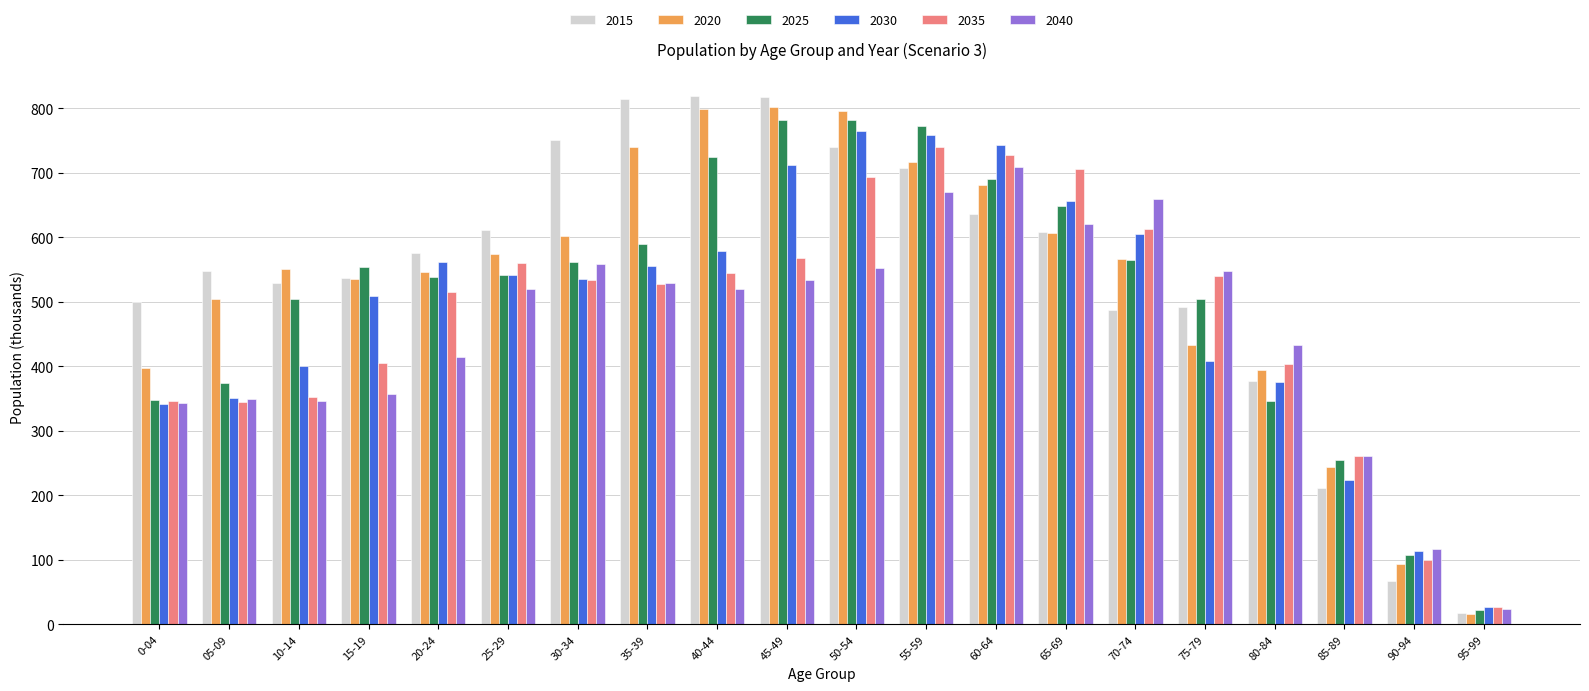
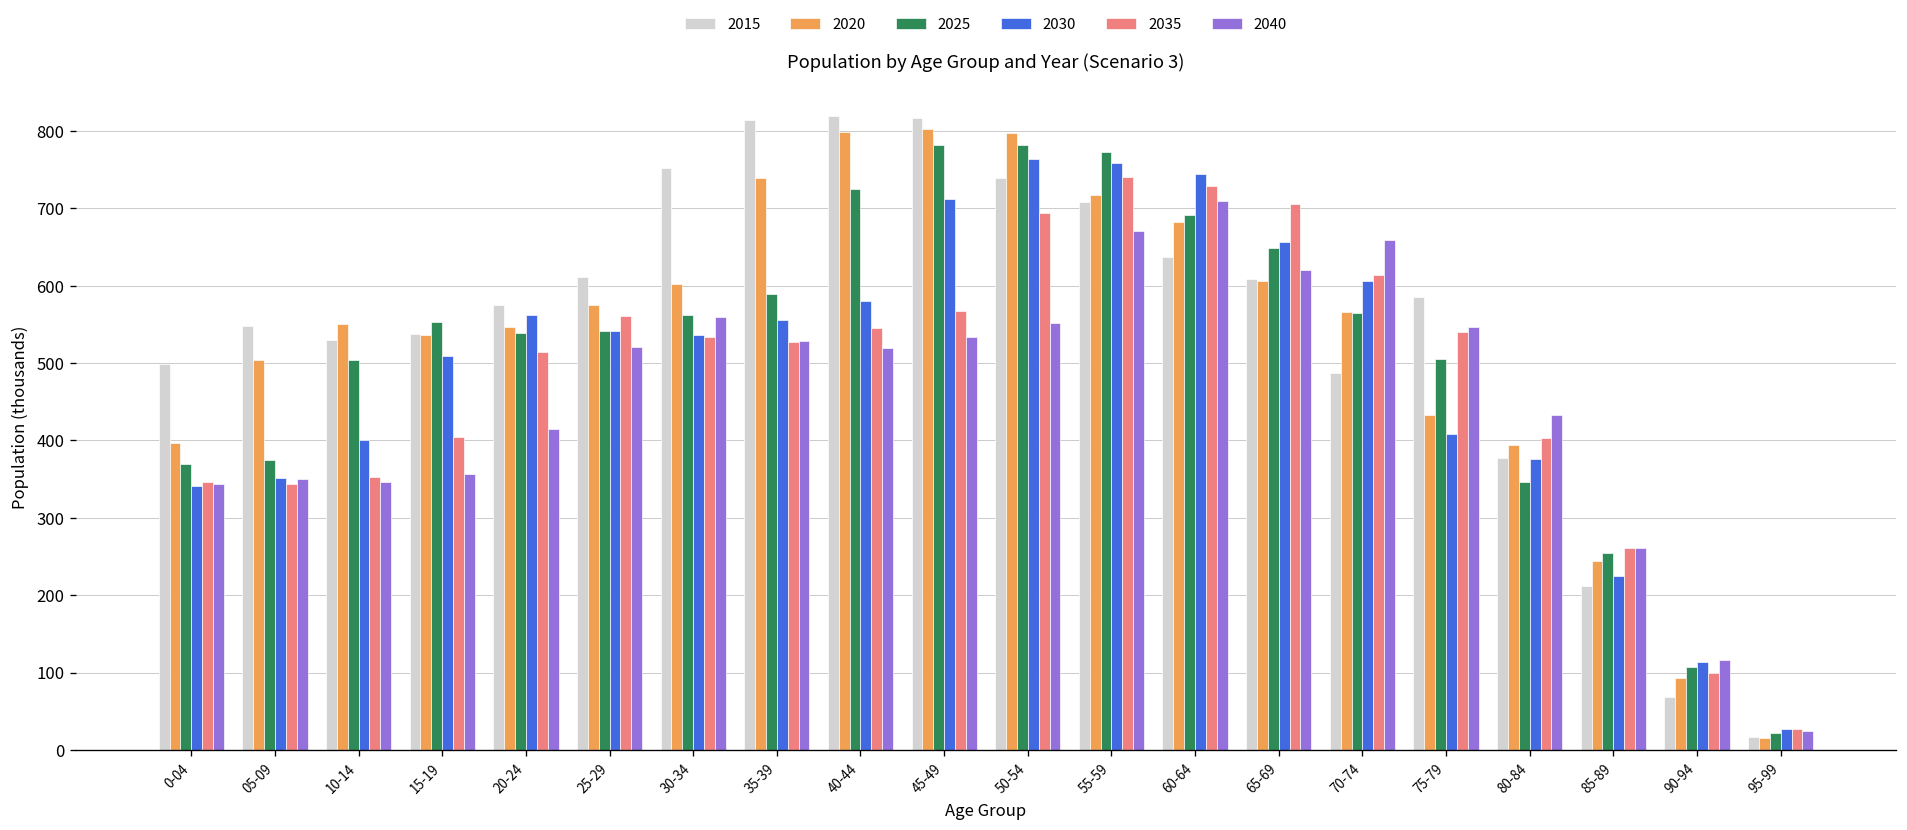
2025, 0-04: 350 -> 370
2015, 75-79: 490 -> 590
